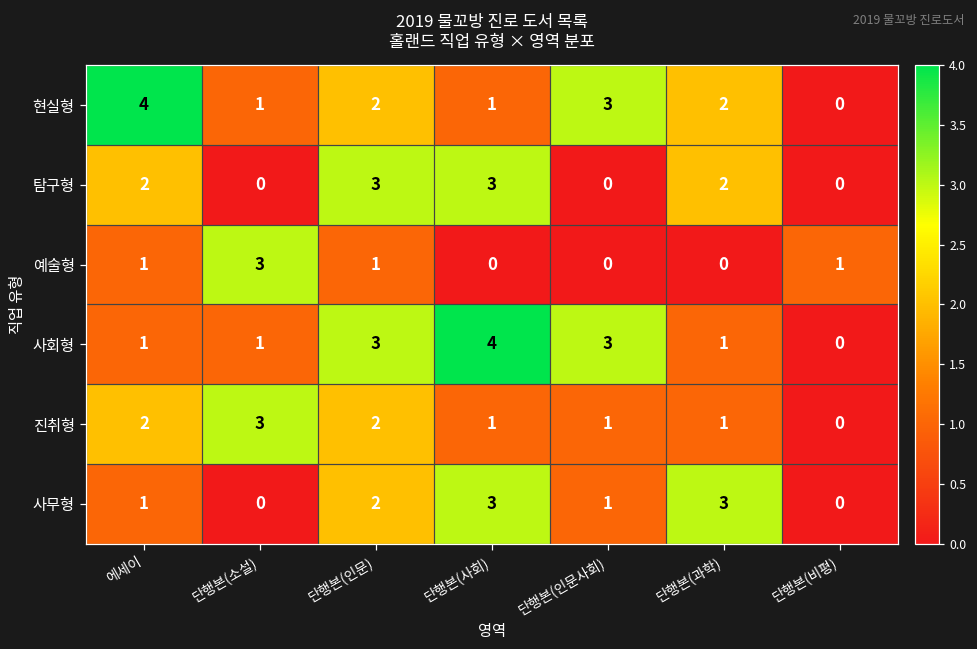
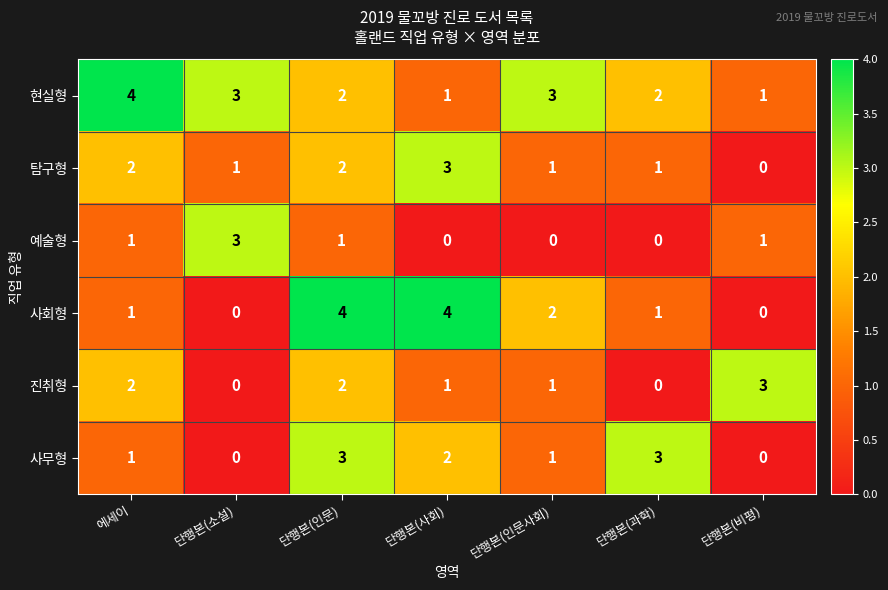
현실형, 단행본(소설): 1 -> 3
현실형, 단행본(비평): 0 -> 1
탐구형, 단행본(소설): 0 -> 1
탐구형, 단행본(인문): 3 -> 2
탐구형, 단행본(인문사회): 0 -> 1
탐구형, 단행본(과학): 2 -> 1
사회형, 단행본(소설): 1 -> 0
사회형, 단행본(인문): 3 -> 4
사회형, 단행본(인문사회): 3 -> 2
진취형, 단행본(소설): 3 -> 0
진취형, 단행본(과학): 1 -> 0
진취형, 단행본(비평): 0 -> 3
사무형, 단행본(인문): 2 -> 3
사무형, 단행본(사회): 3 -> 2
